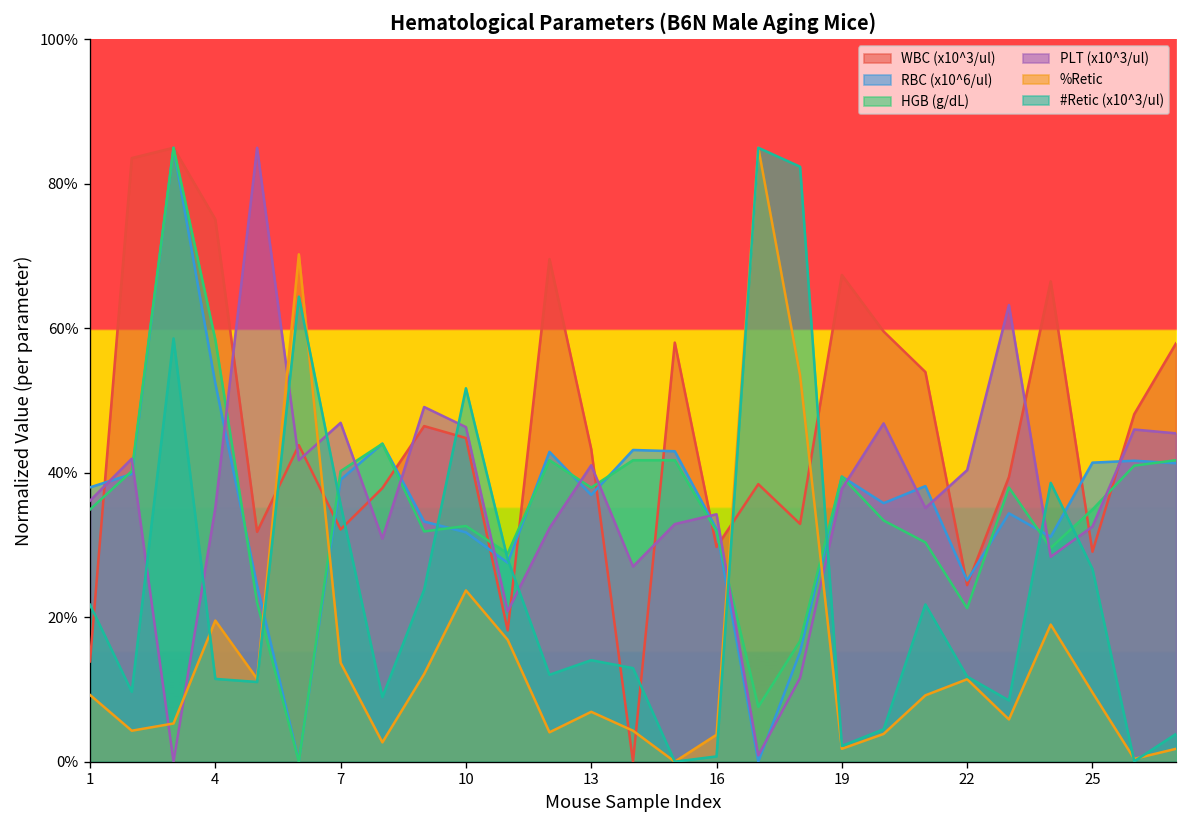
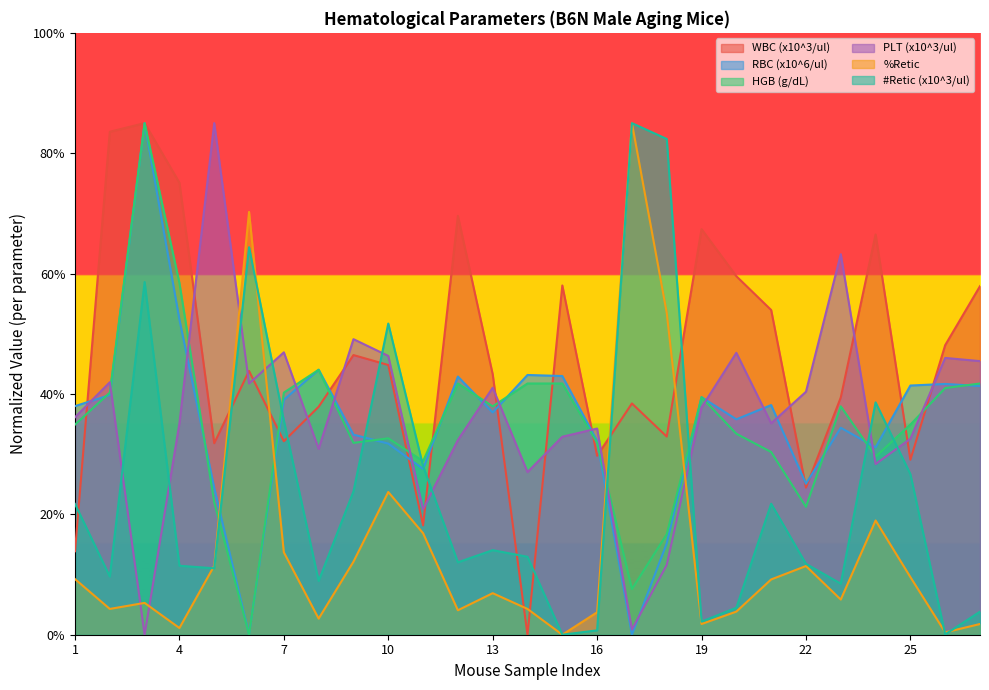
%Retic, 4: 20% -> 1%
